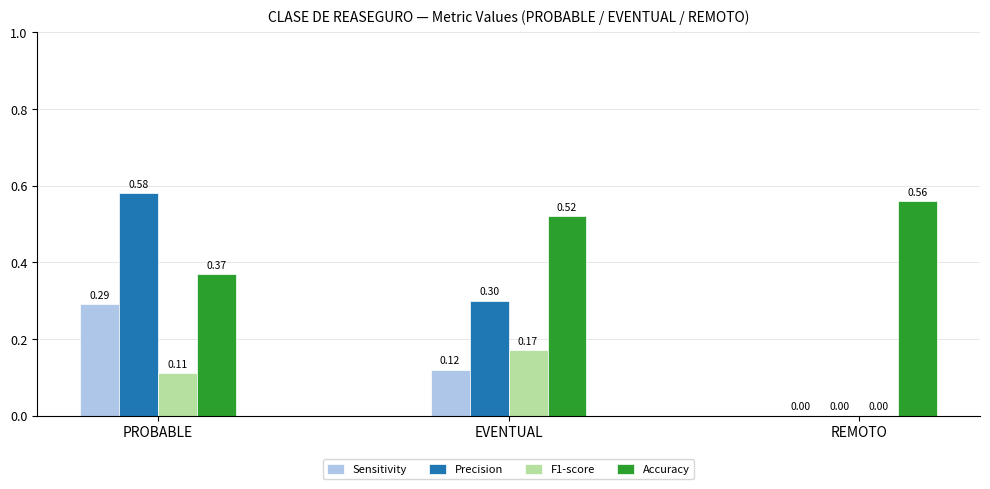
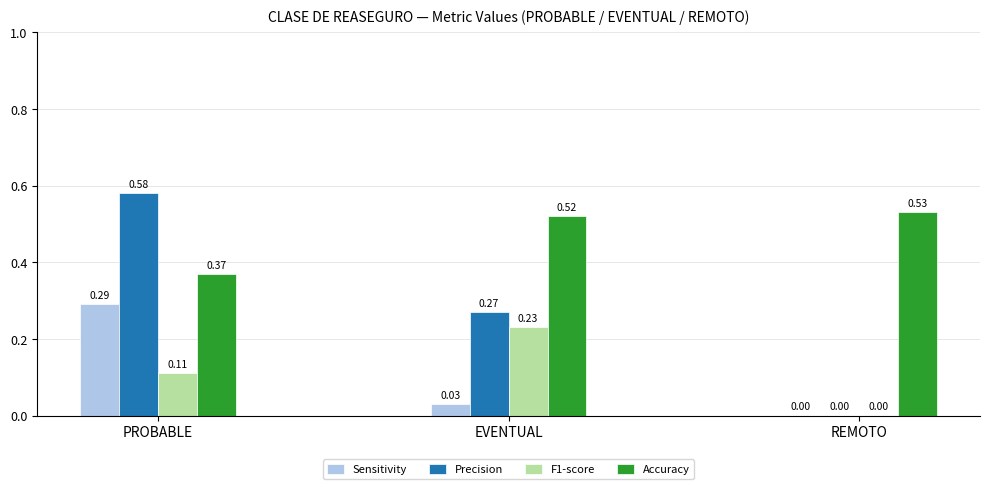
Sensitivity, EVENTUAL: 0.12 -> 0.03
Precision, EVENTUAL: 0.30 -> 0.27
F1-score, EVENTUAL: 0.17 -> 0.23
Accuracy, REMOTO: 0.56 -> 0.53
